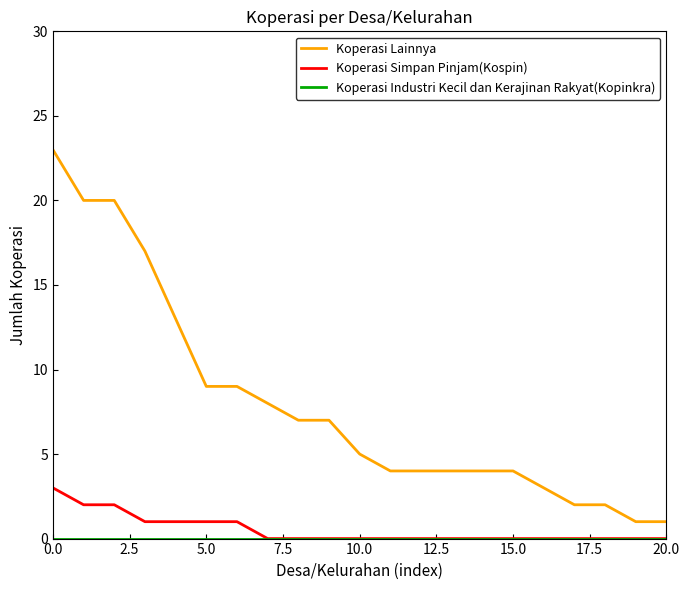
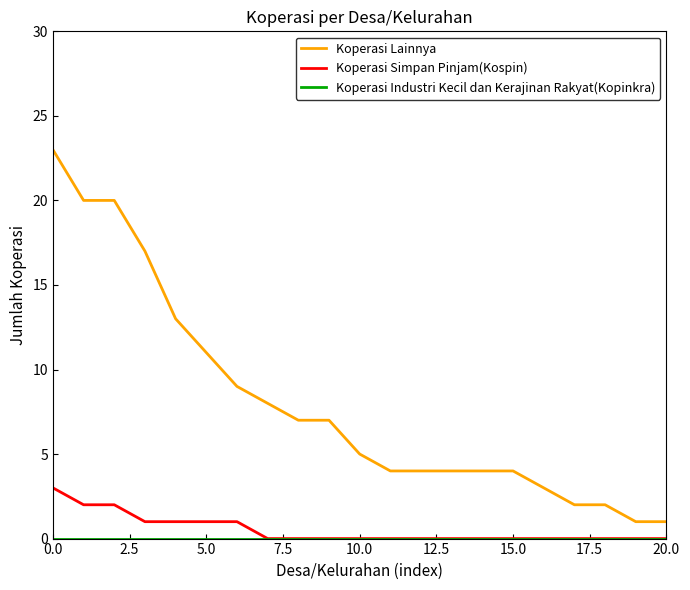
Koperasi Lainnya, 5.0: 9 -> 11
